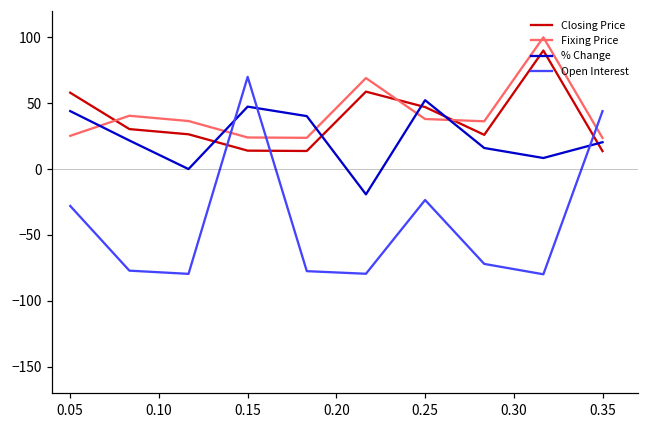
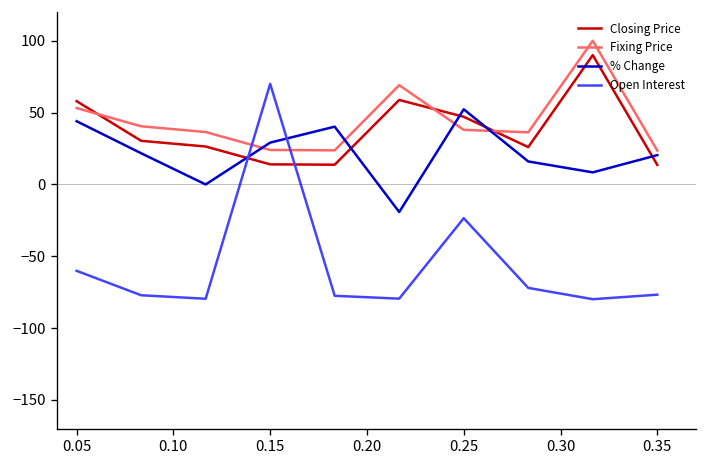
Fixing Price, 0.05: 25 -> 53
Open Interest, 0.05: -28 -> -60
% Change, 0.15: 47 -> 29
Open Interest, 0.35: 44 -> -77
